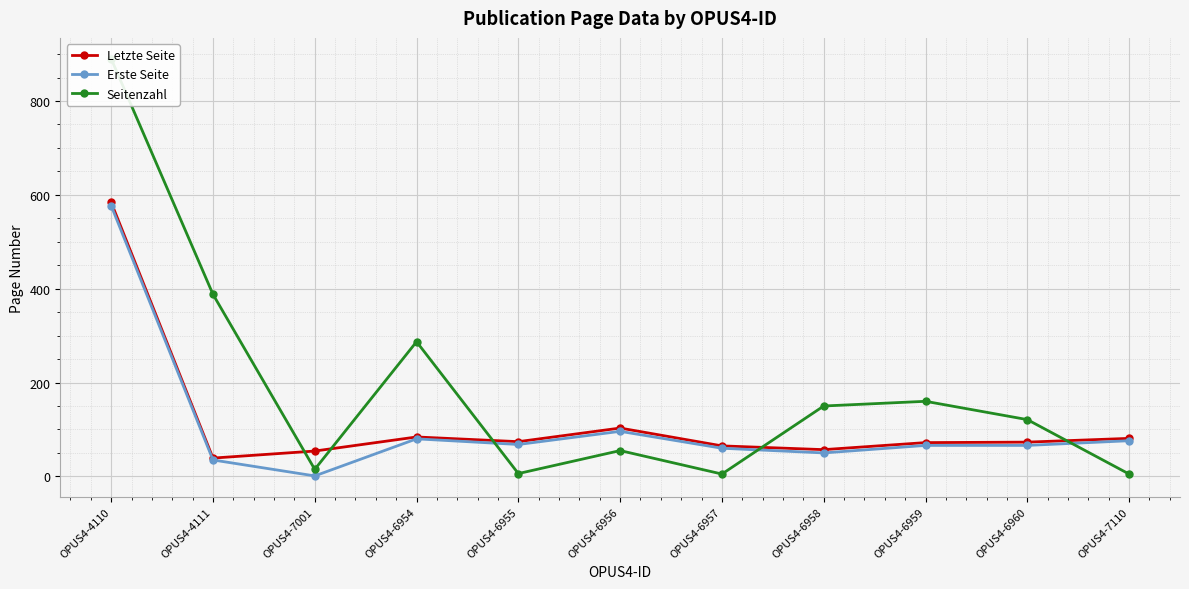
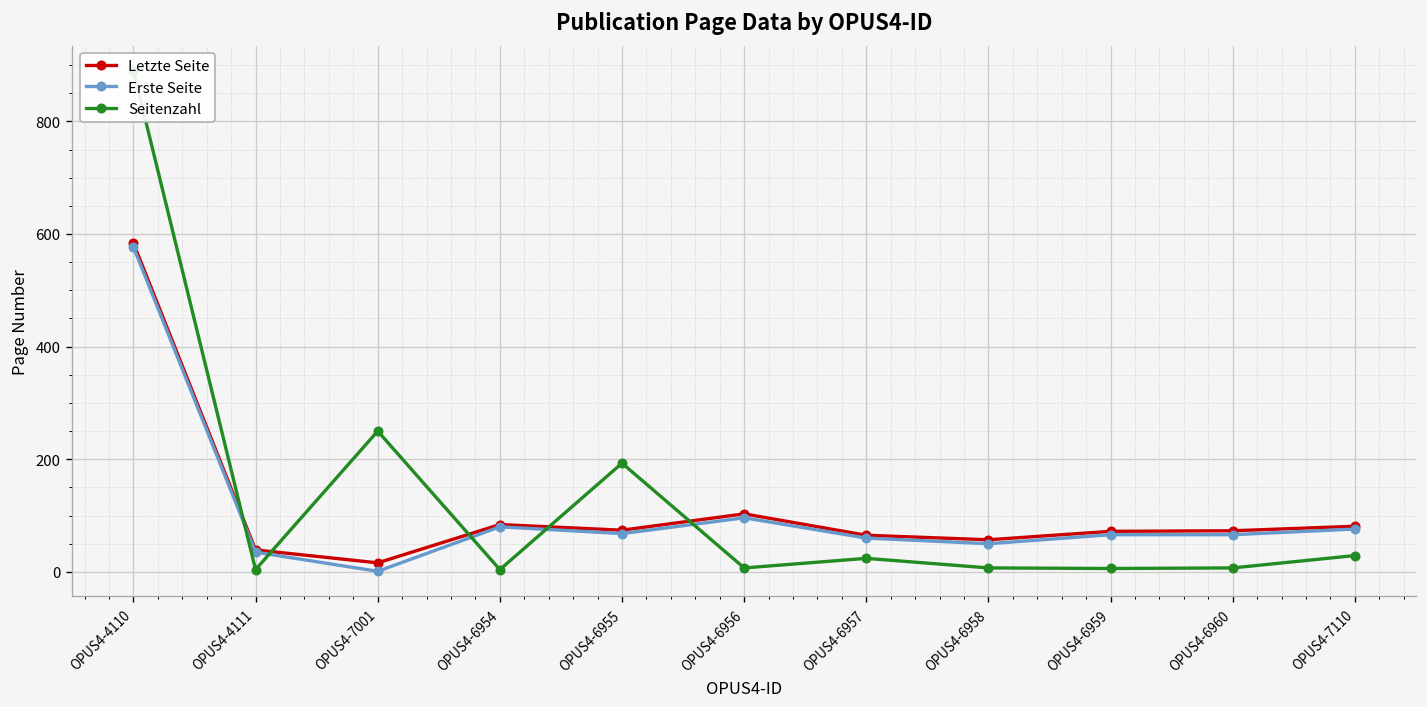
Seitenzahl, OPUS4-4111: 390 -> 0
Letzte Seite, OPUS4-7001: 50 -> 20
Seitenzahl, OPUS4-7001: 20 -> 250
Seitenzahl, OPUS4-6954: 290 -> 0
Seitenzahl, OPUS4-6955: 10 -> 190
Seitenzahl, OPUS4-6956: 60 -> 10
Seitenzahl, OPUS4-6957: 10 -> 20
Seitenzahl, OPUS4-6958: 150 -> 10
Seitenzahl, OPUS4-6959: 160 -> 10
Seitenzahl, OPUS4-6960: 120 -> 10
Seitenzahl, OPUS4-7110: 10 -> 30
